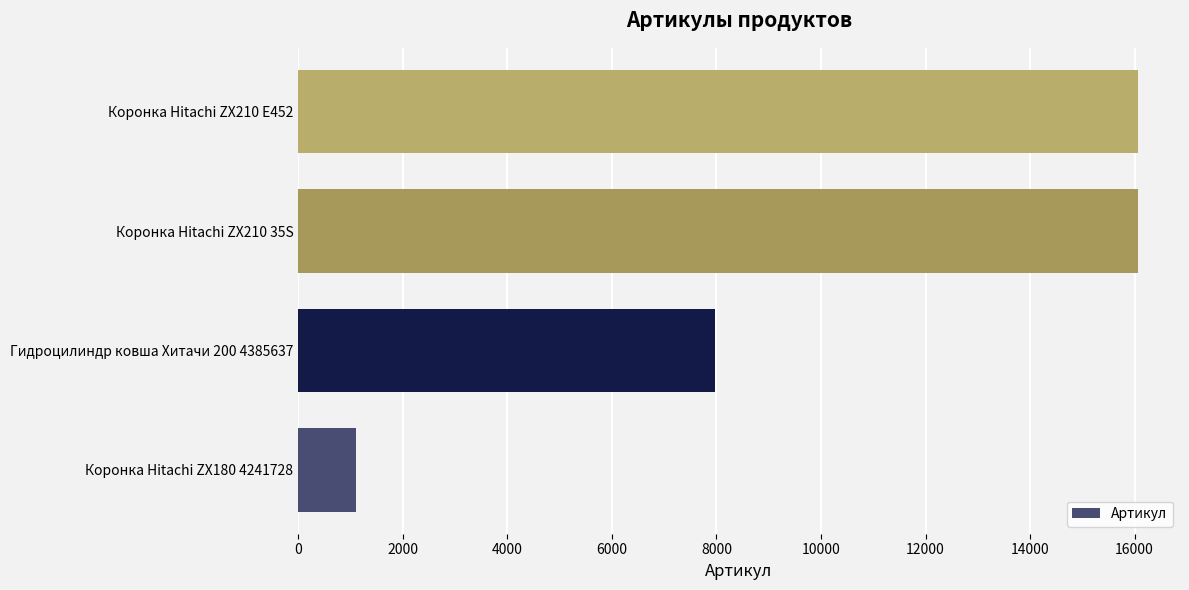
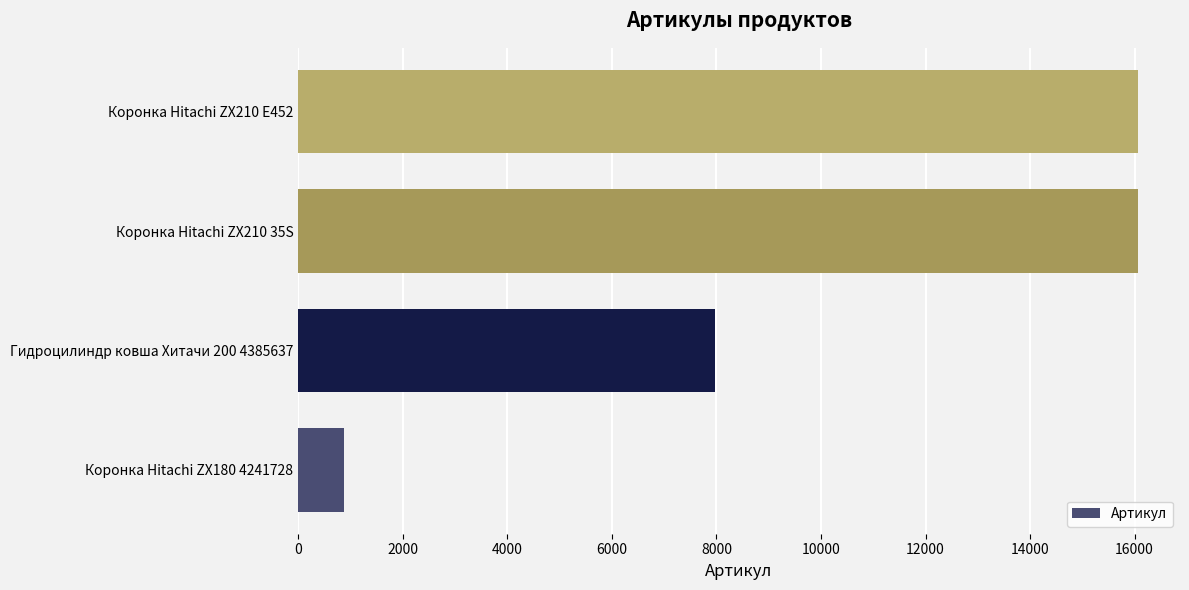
Коронка Hitachi ZX180 4241728: 1100 -> 900
